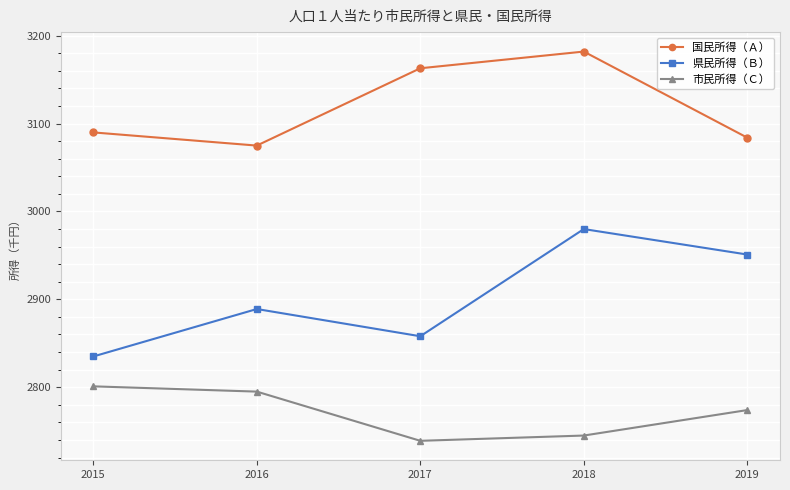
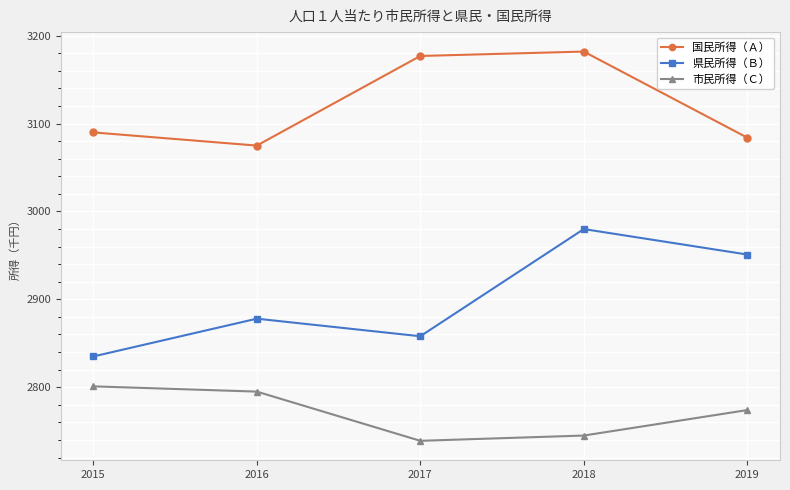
県民所得（Ｂ）, 2016: 2890 -> 2880
国民所得（Ａ）, 2017: 3160 -> 3180
